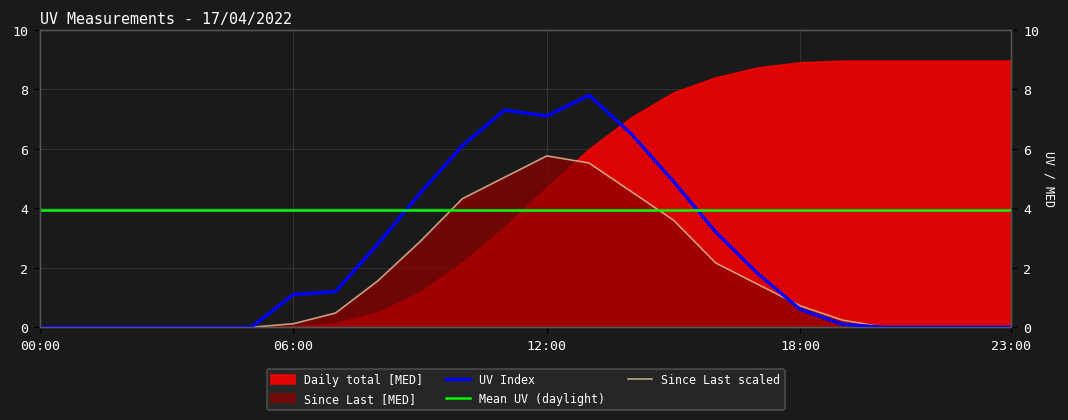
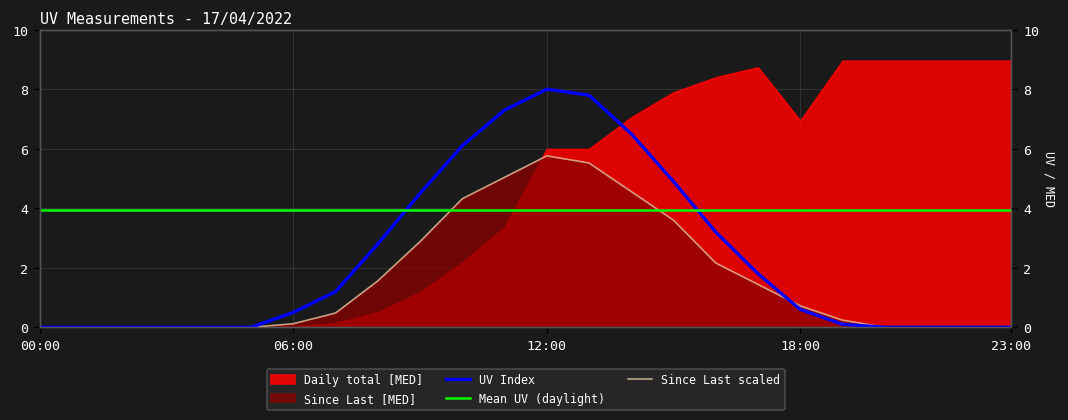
UV Index, 06:00: 1.1 -> 0.5
UV Index, 12:00: 7.1 -> 8.0
Daily total [MED], 12:00: 4.7 -> 6.0
Daily total [MED], 18:00: 8.9 -> 6.9
